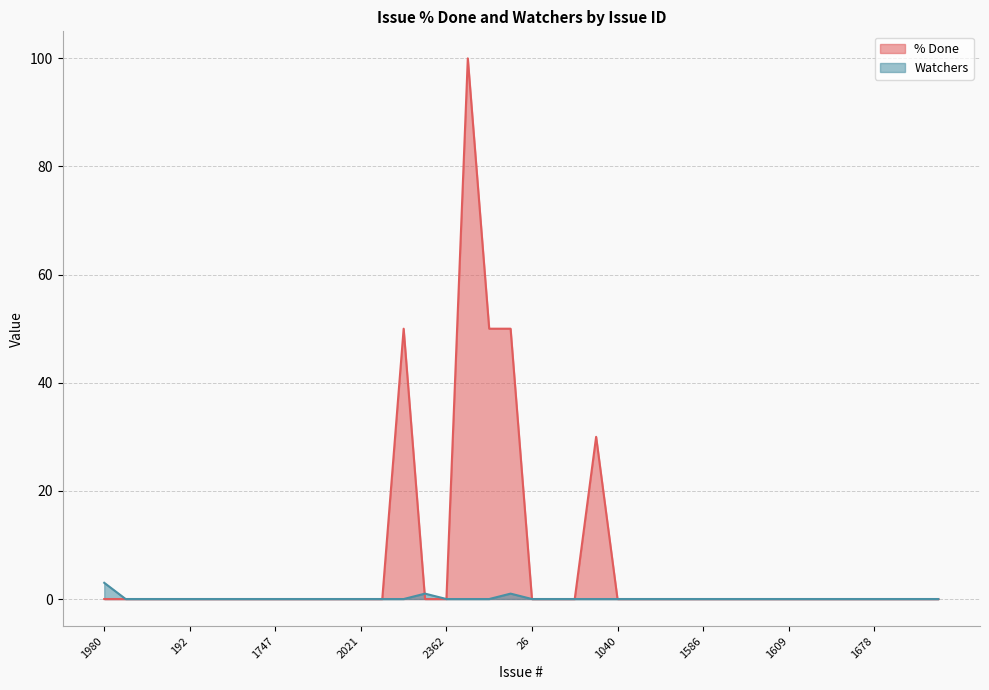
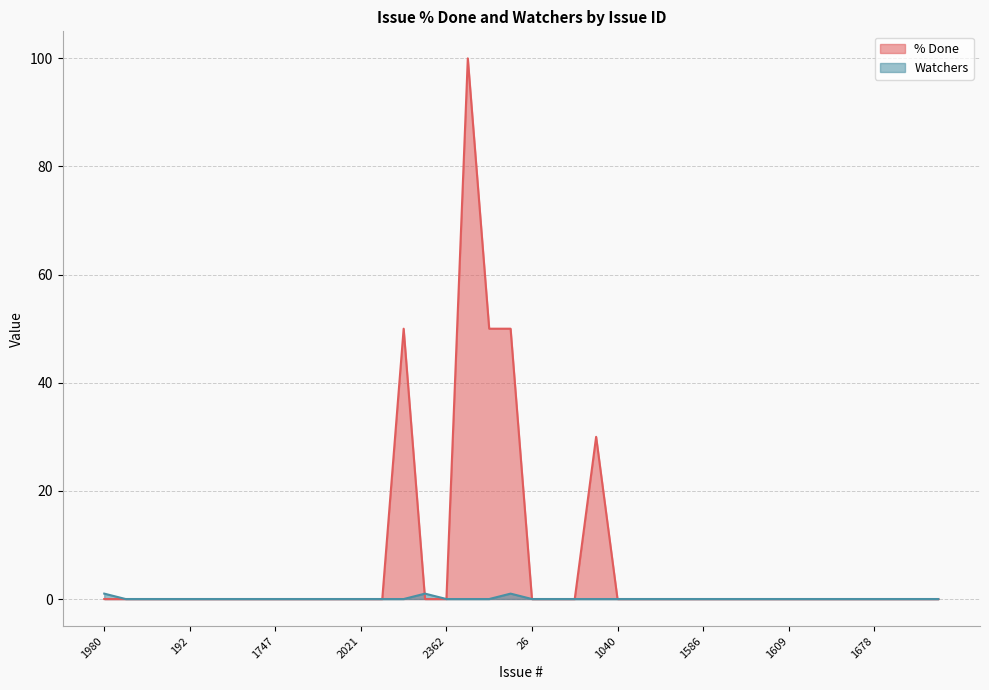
Watchers, 1980: 3 -> 1
